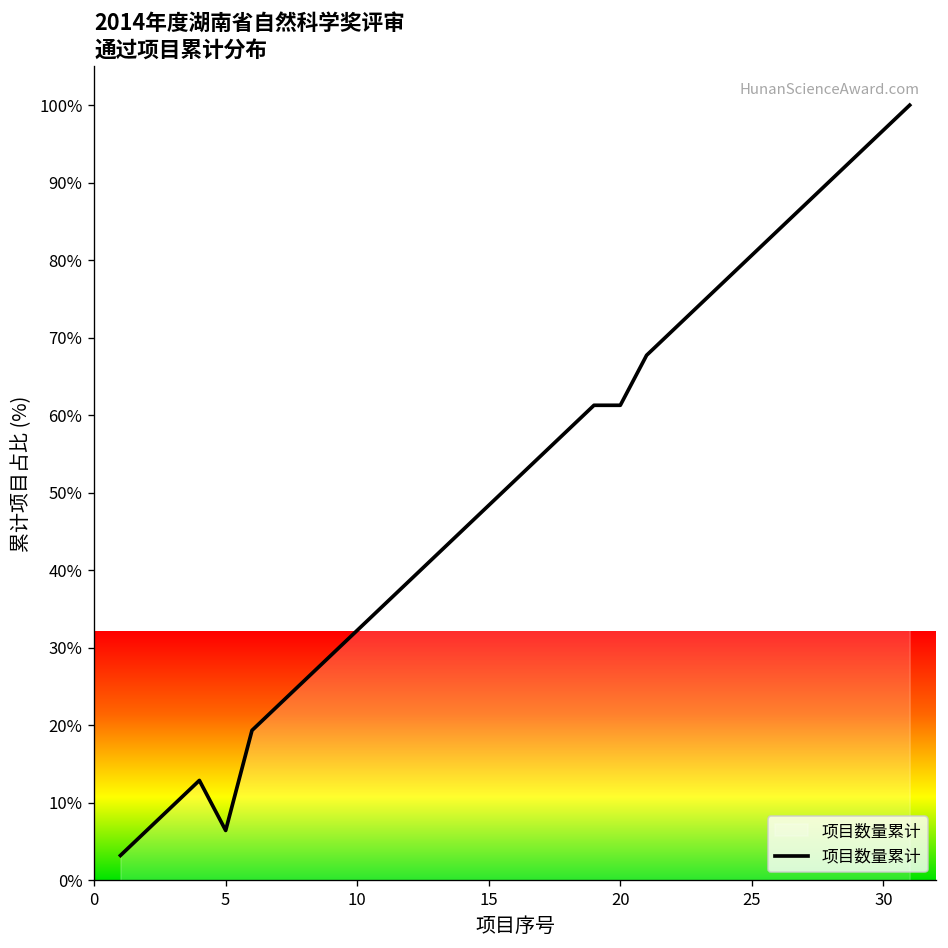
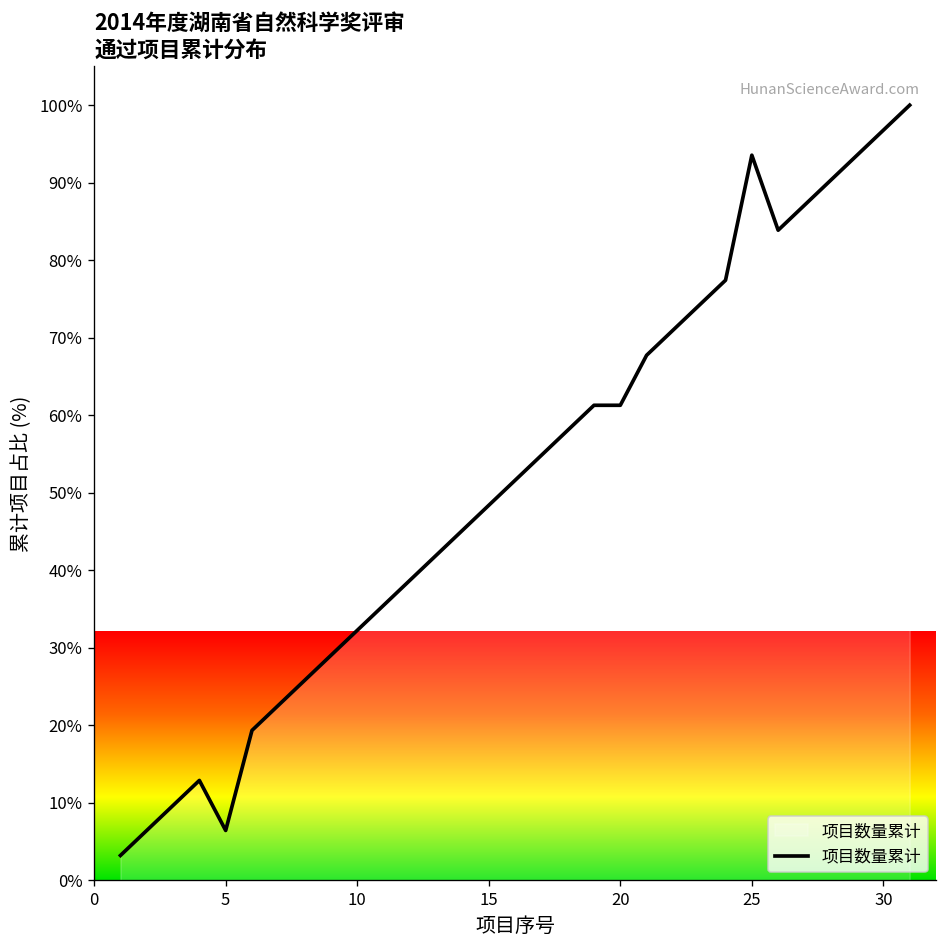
25: 81% -> 94%
